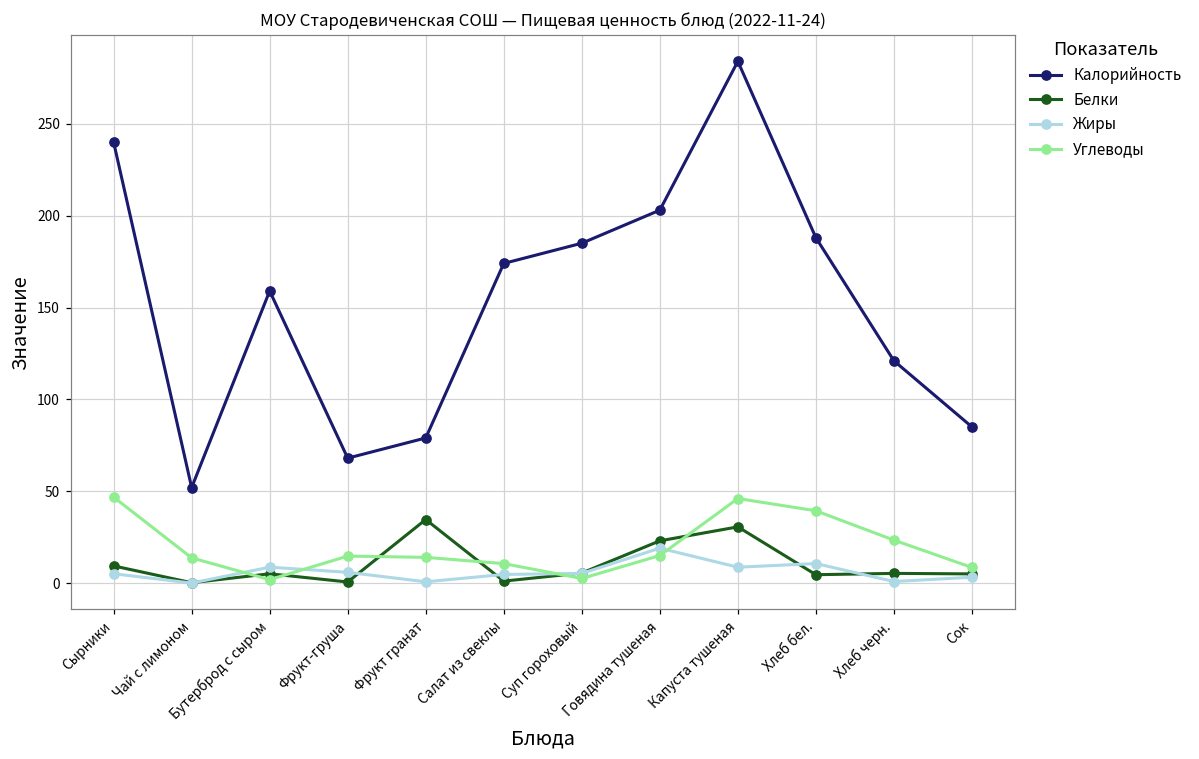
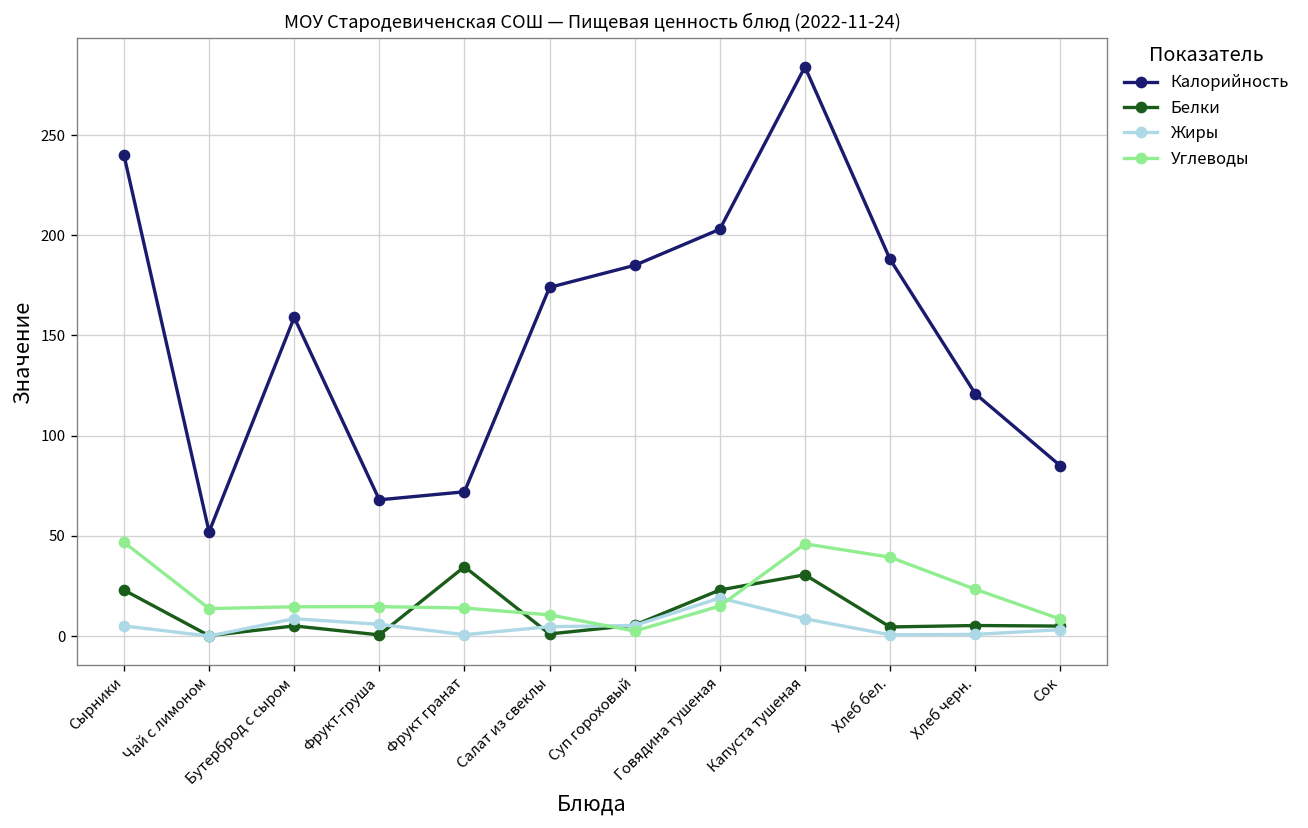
Белки, Сырники: 9 -> 23
Углеводы, Бутерброд с сыром: 2 -> 15
Калорийность, Фрукт гранат: 79 -> 72
Жиры, Хлеб бел.: 11 -> 1
